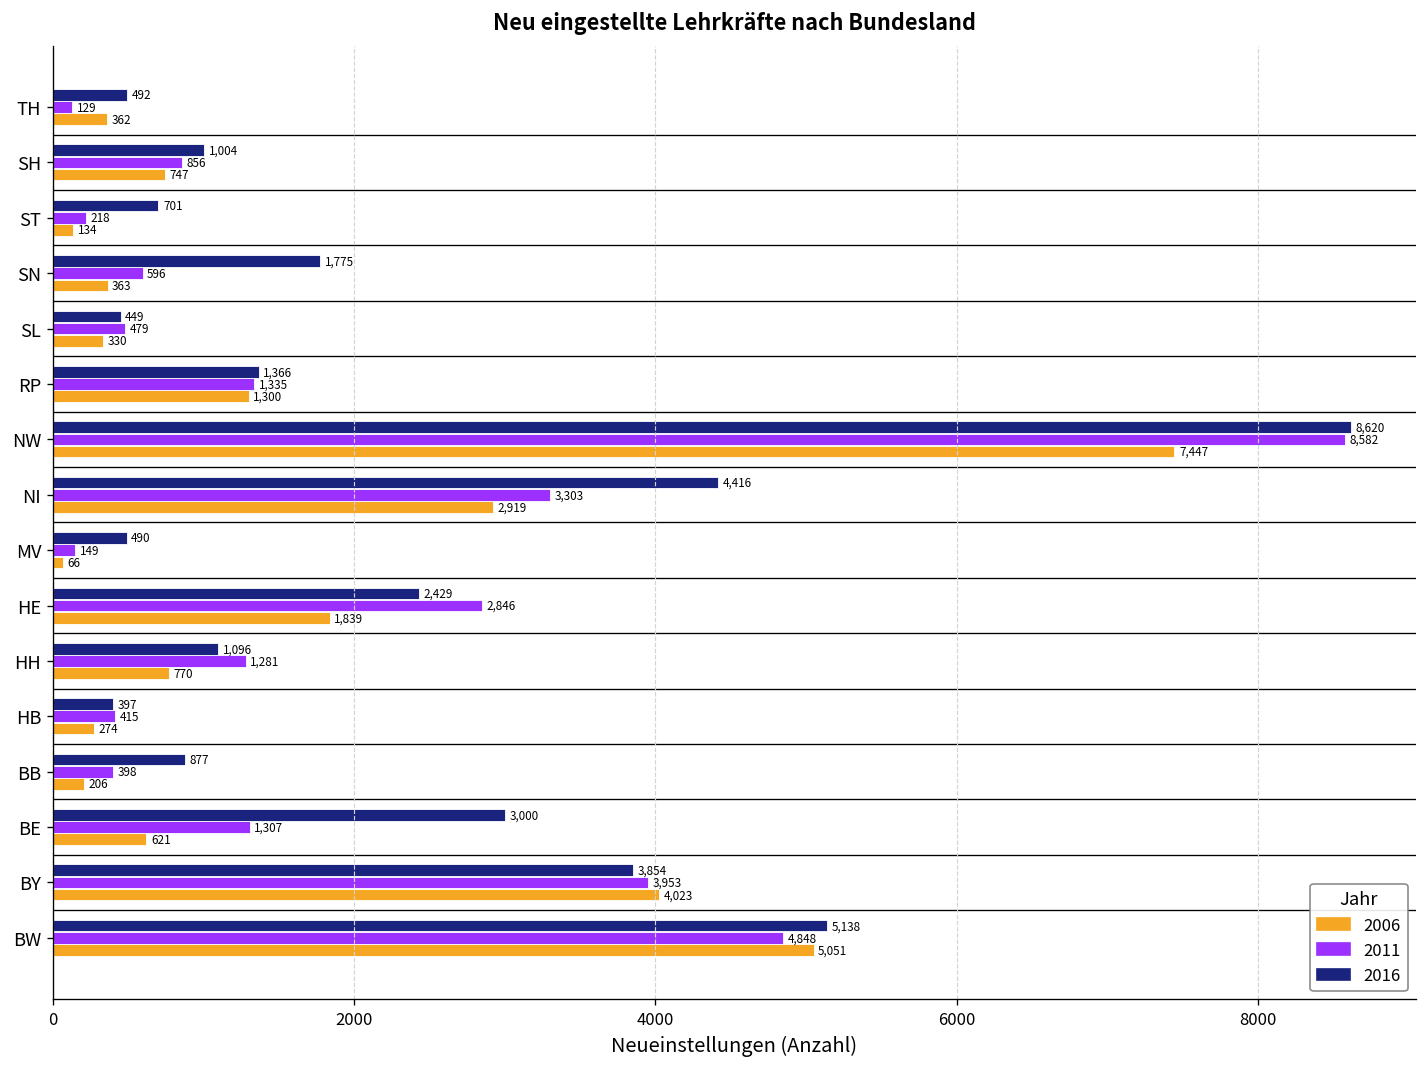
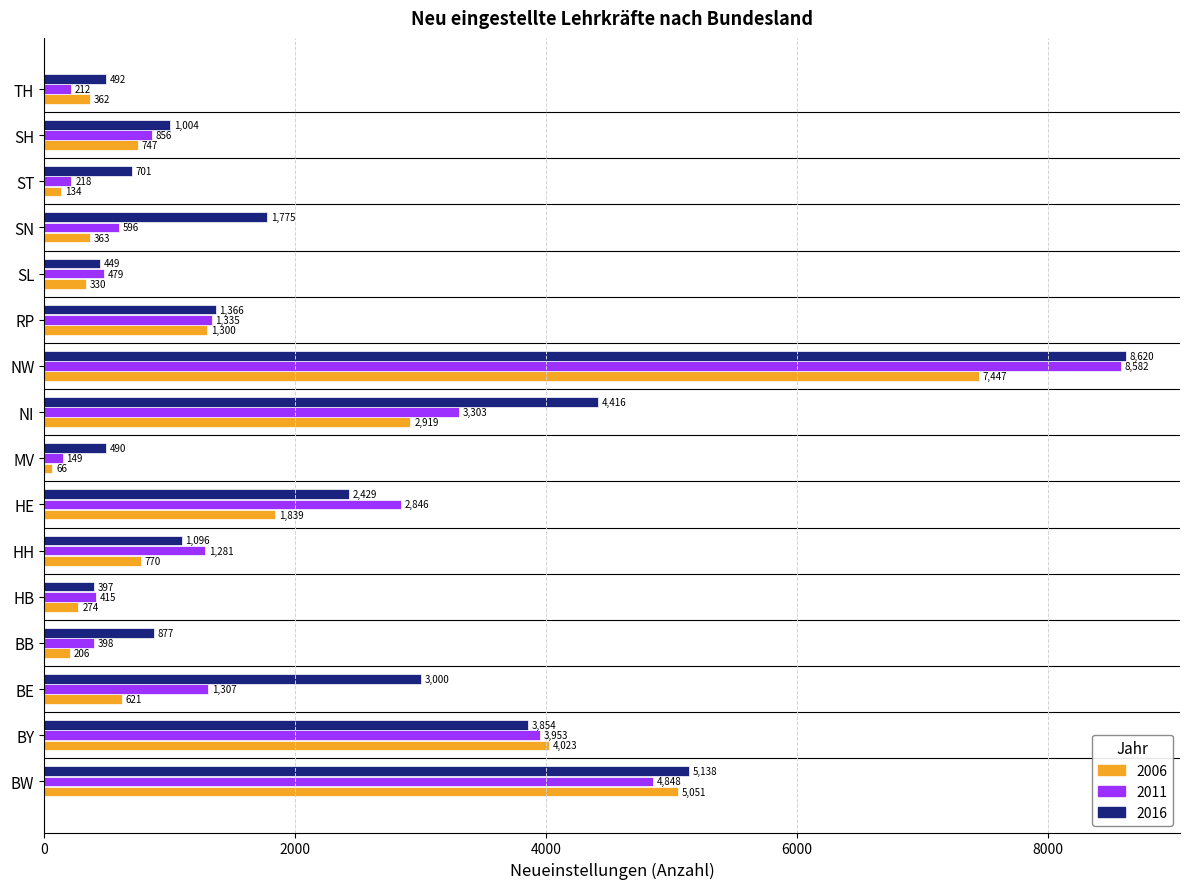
2011, TH: 129 -> 212
